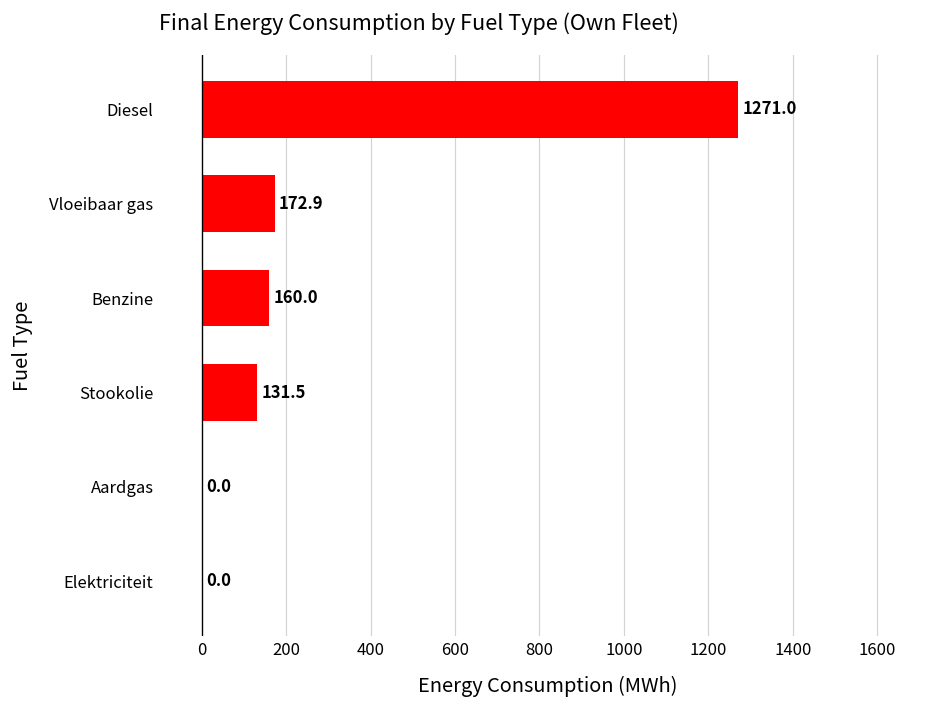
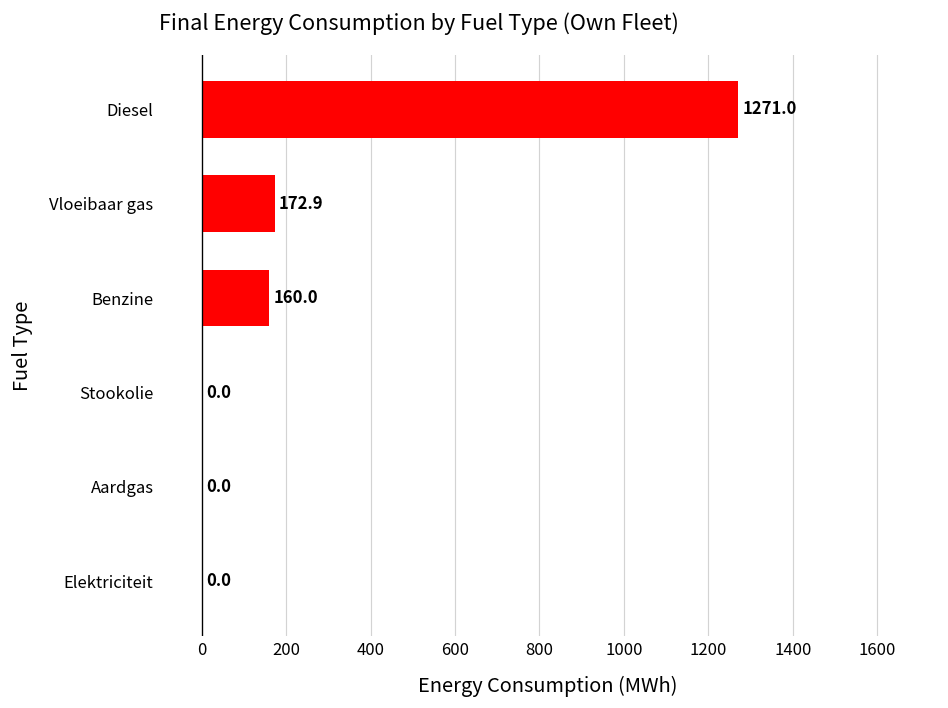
Stookolie: 131.5 -> 0.0
